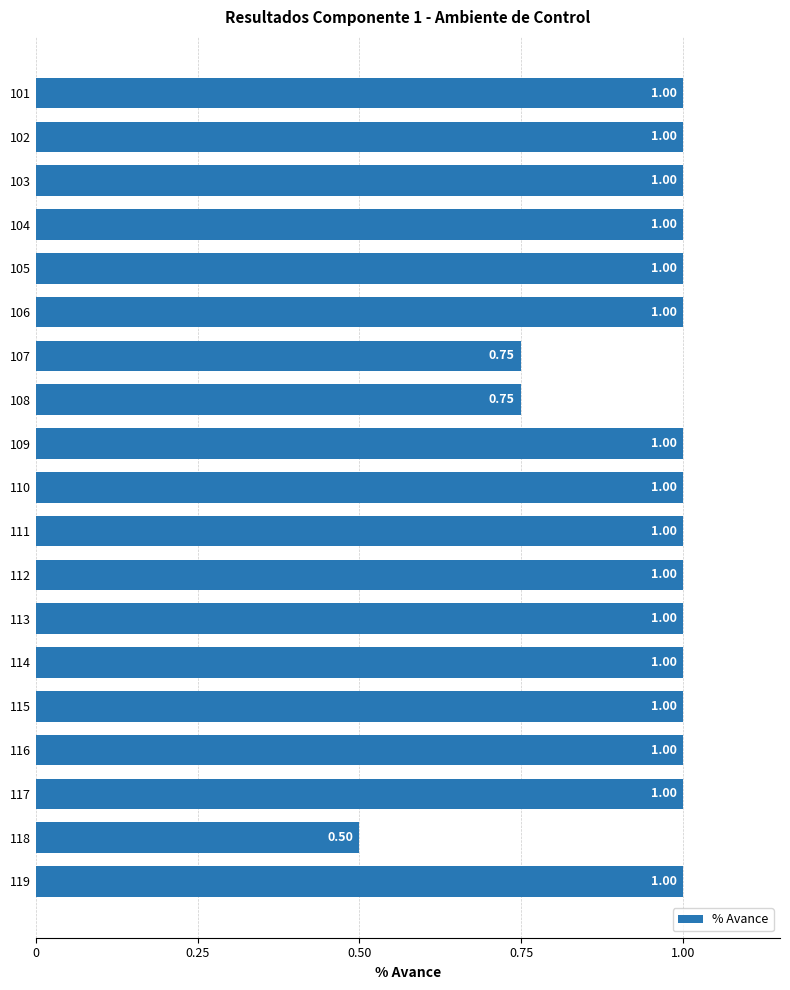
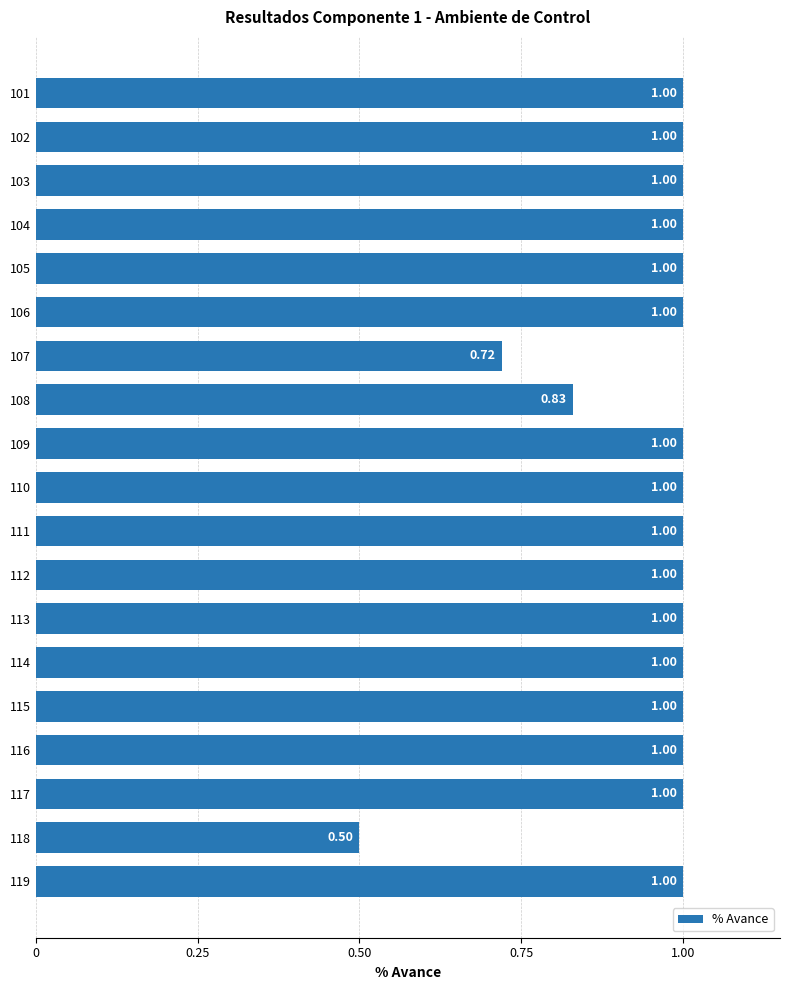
107: 0.75 -> 0.72
108: 0.75 -> 0.83
